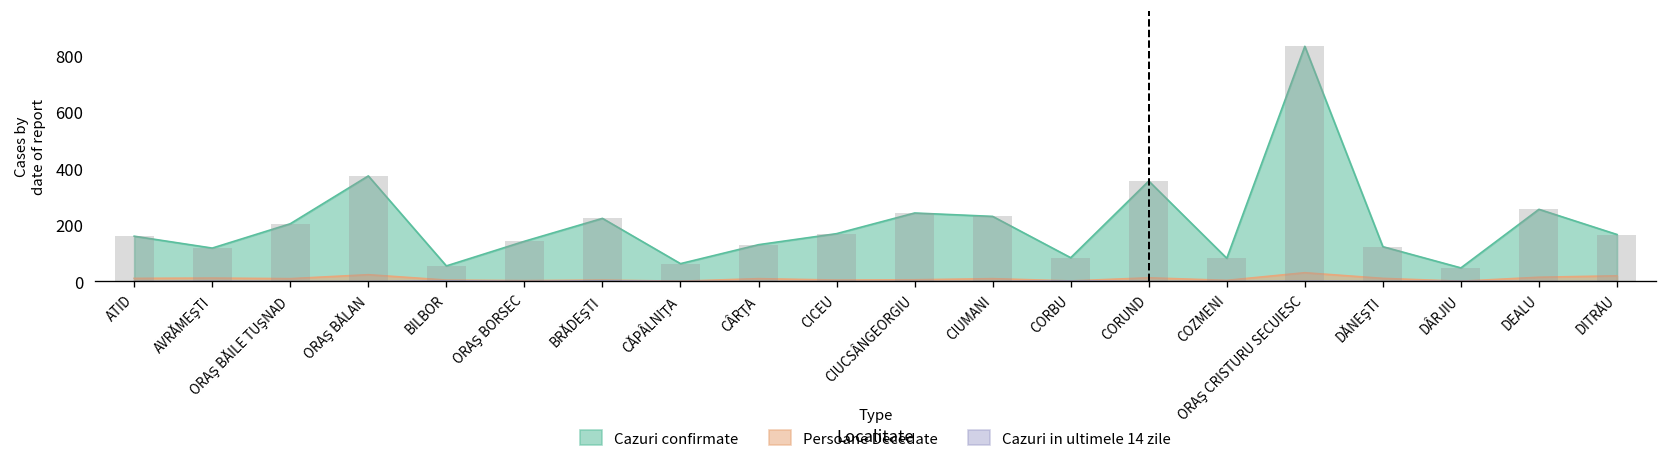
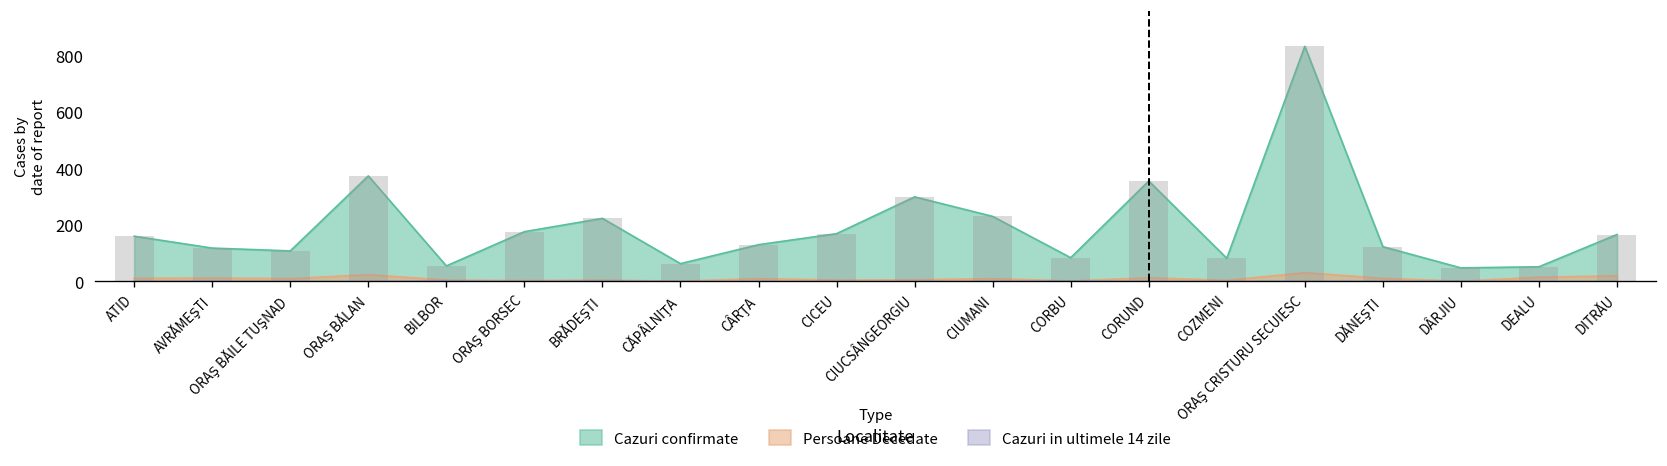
Cazuri confirmate, ORAŞ BĂILE TUŞNAD: 200 -> 110
Cazuri confirmate, ORAŞ BORSEC: 140 -> 180
Cazuri confirmate, CIUCSÂNGEORGIU: 240 -> 300
Cazuri confirmate, DEALU: 260 -> 50
